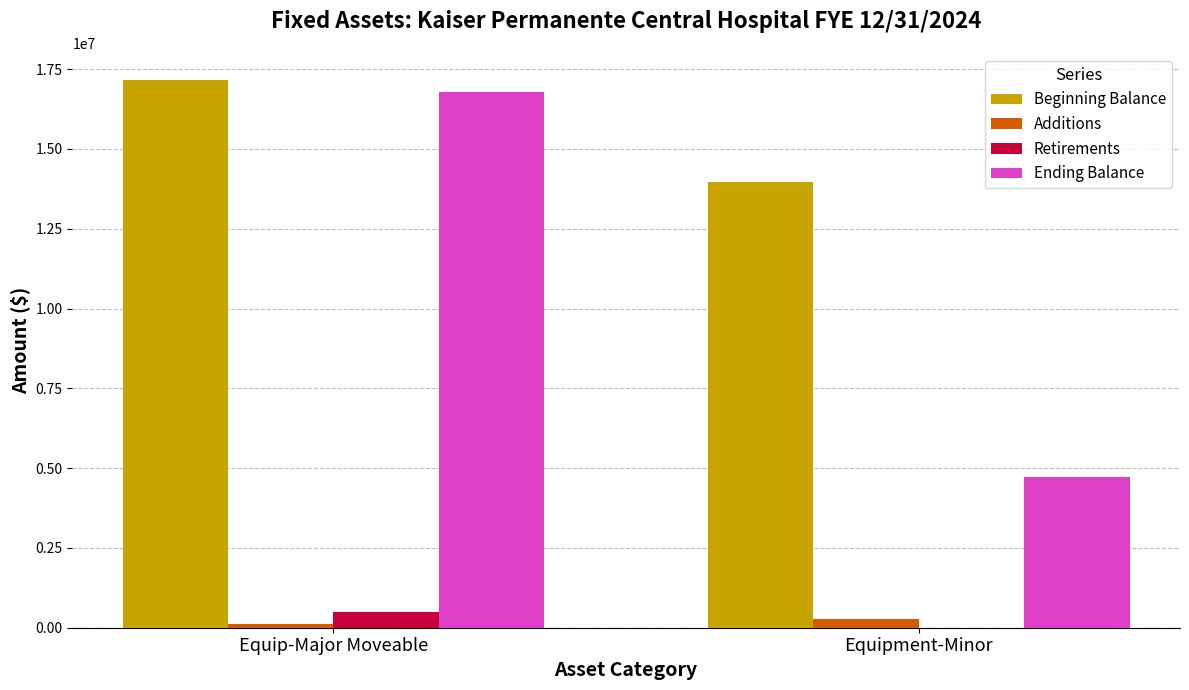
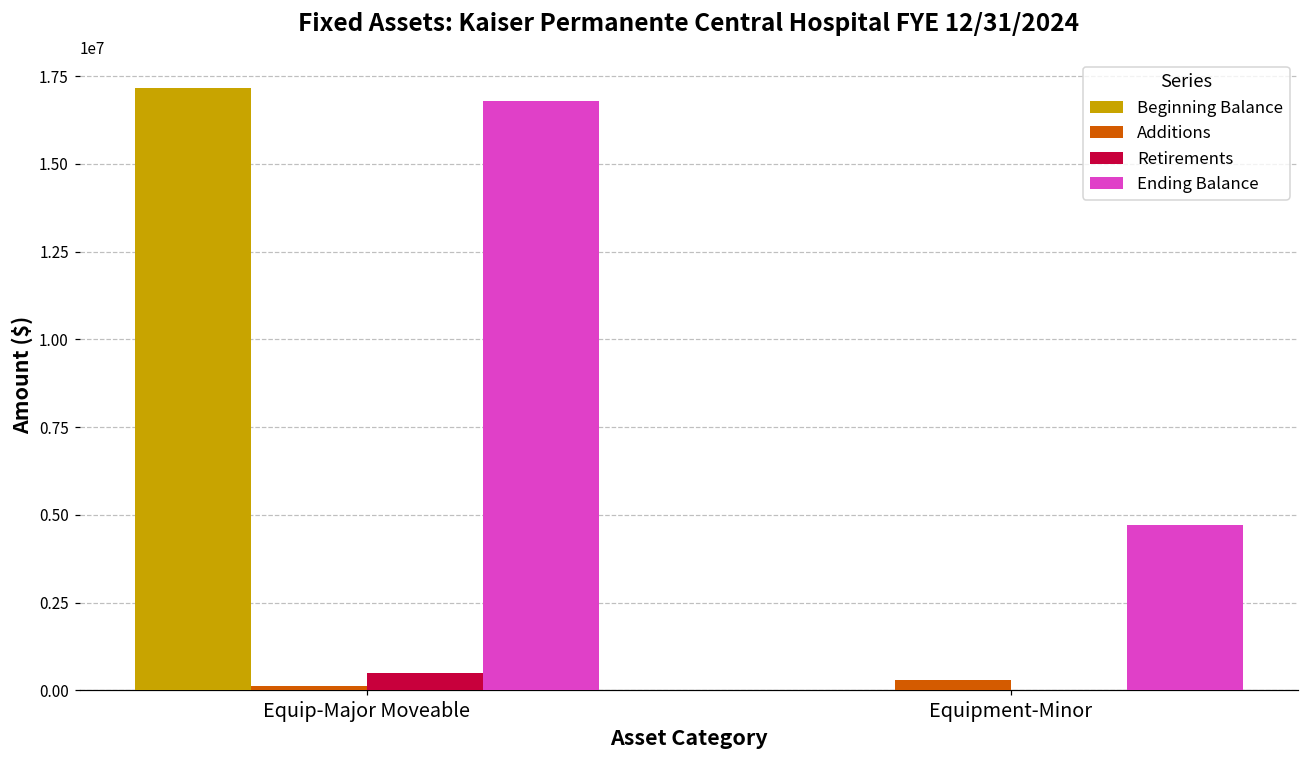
Beginning Balance, Equipment-Minor: 14000000 -> 0
